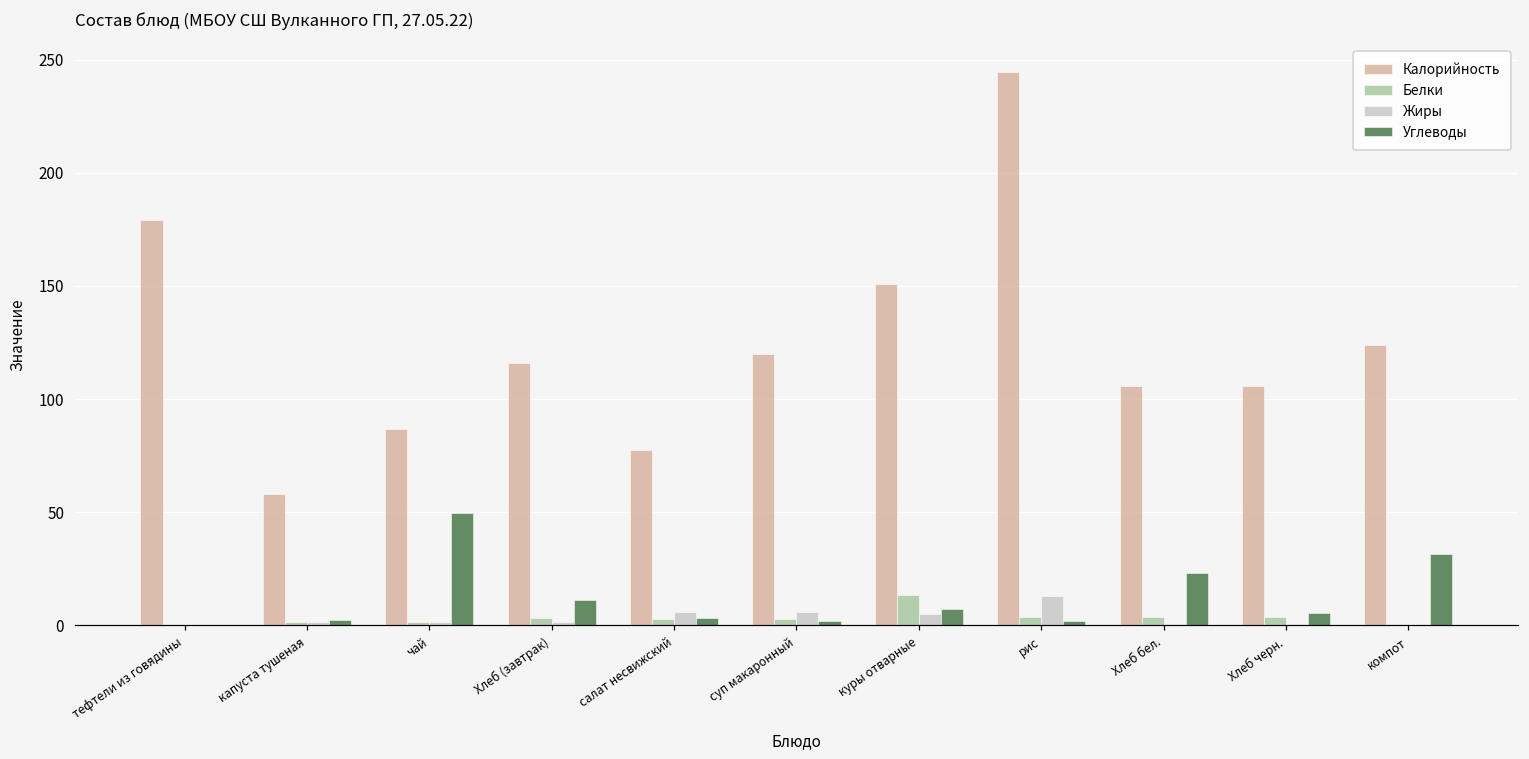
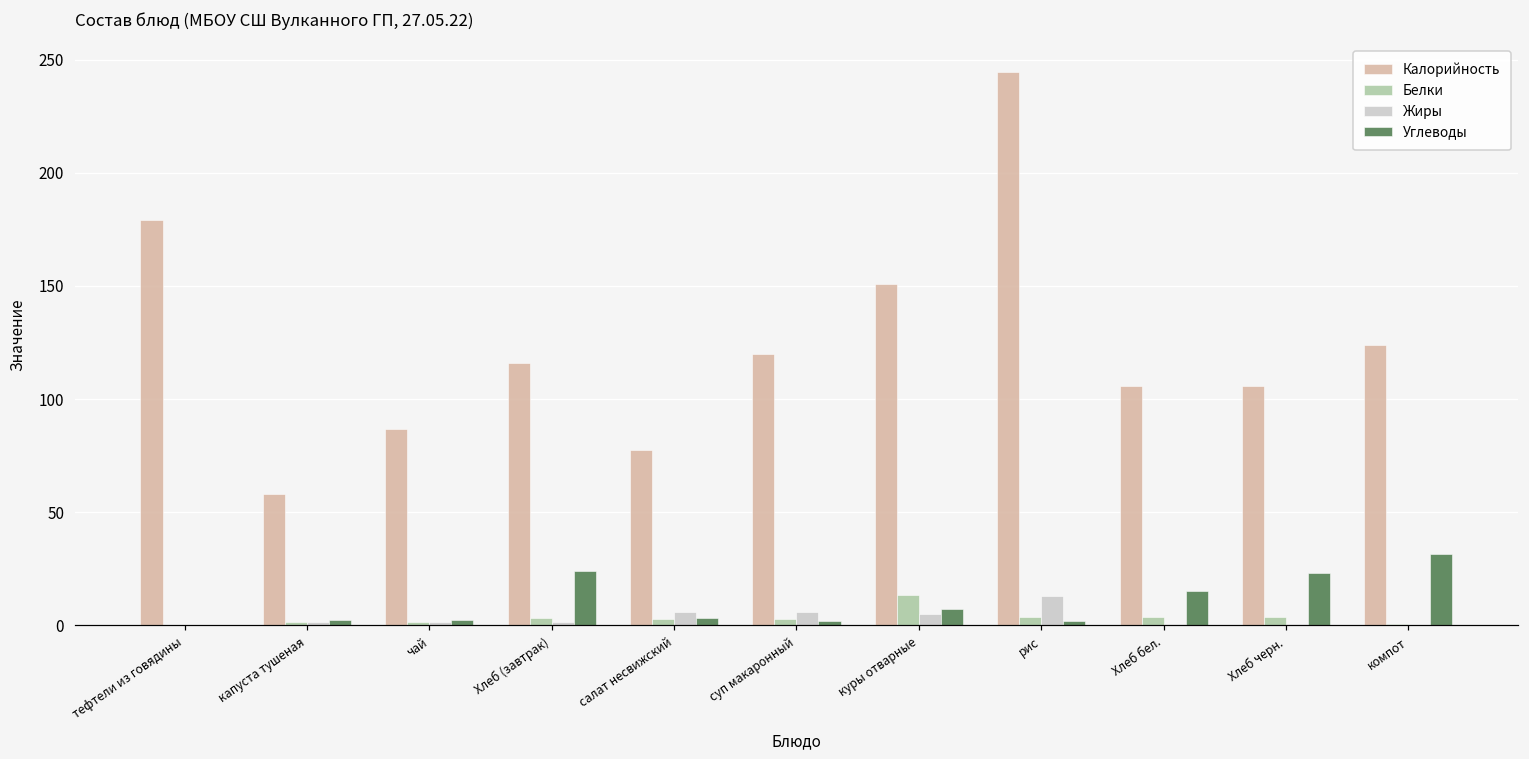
Углеводы, чай: 50 -> 2
Углеводы, Хлеб (завтрак): 11 -> 24
Углеводы, Хлеб бел.: 23 -> 15
Углеводы, Хлеб черн.: 5 -> 23
